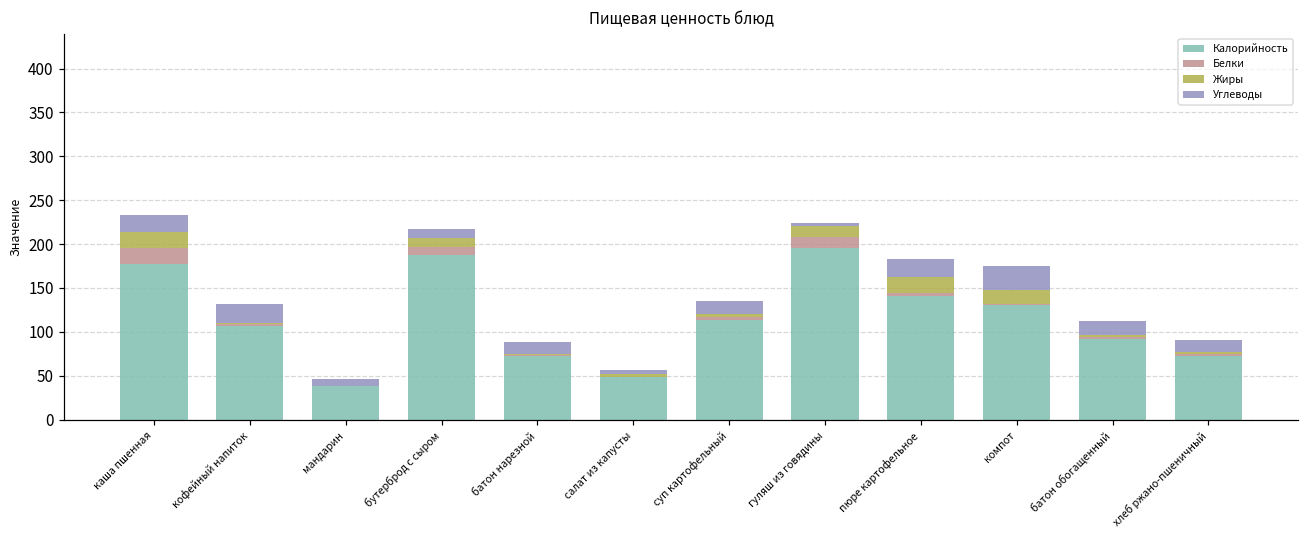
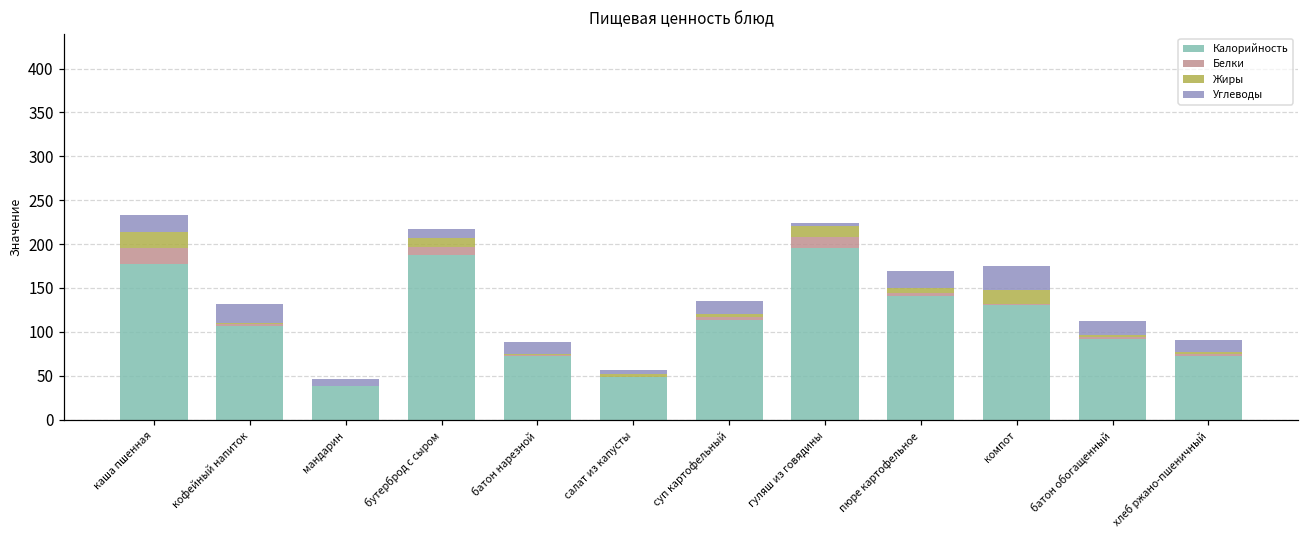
Жиры, пюре картофельное: 20 -> 10
